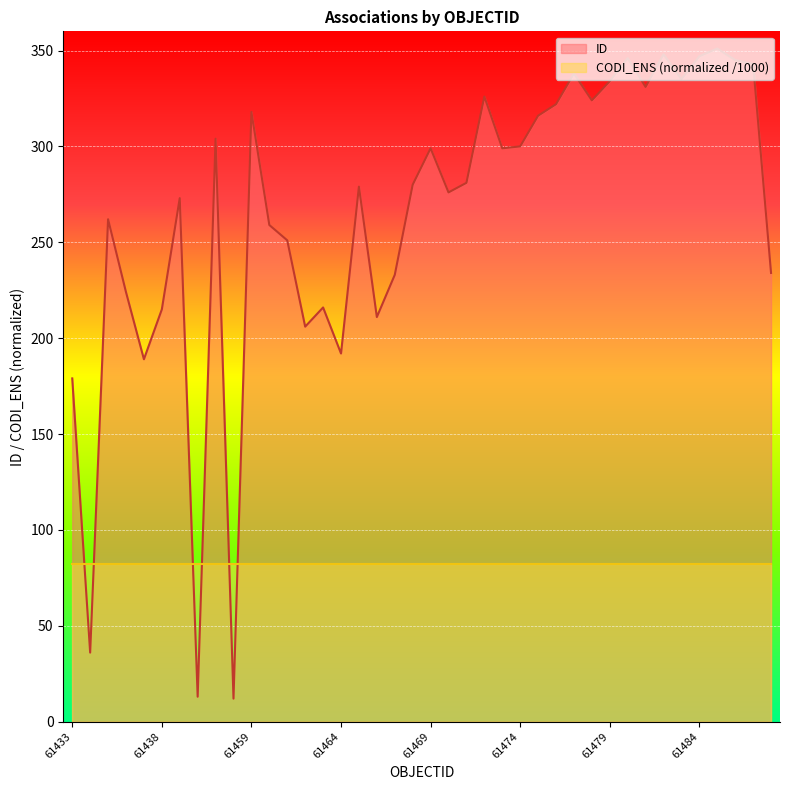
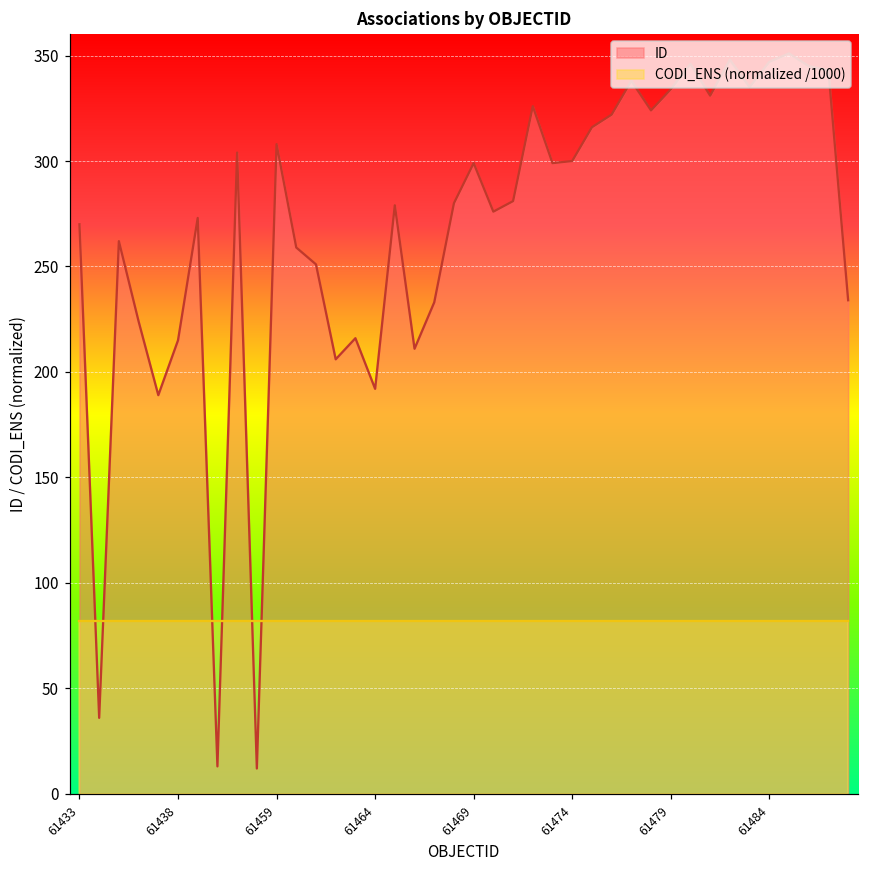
ID, 61433: 179 -> 270
ID, 61459: 318 -> 308
